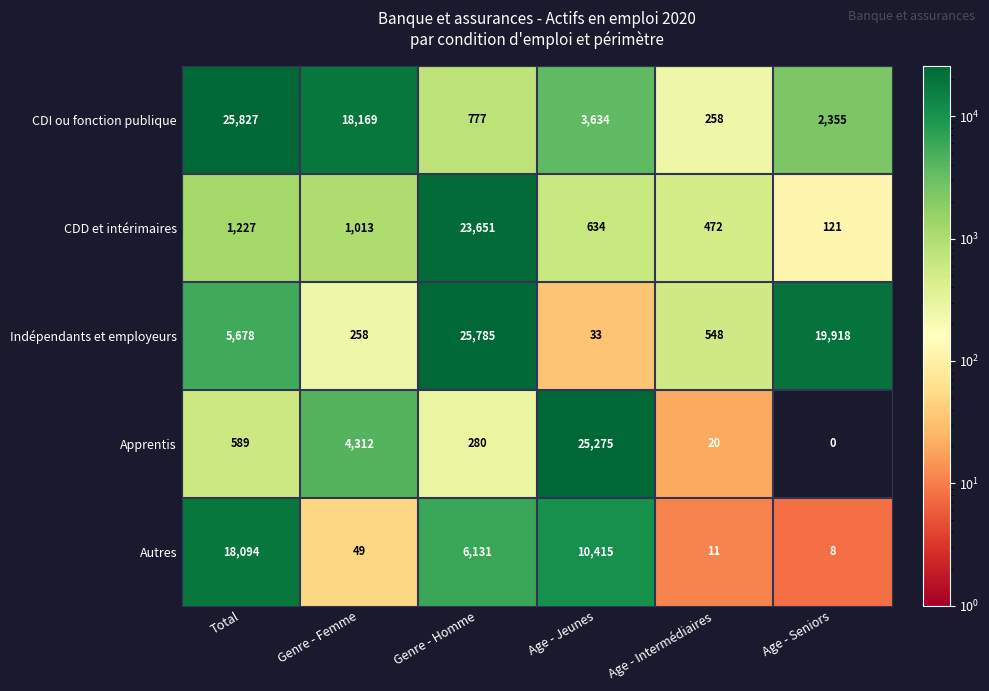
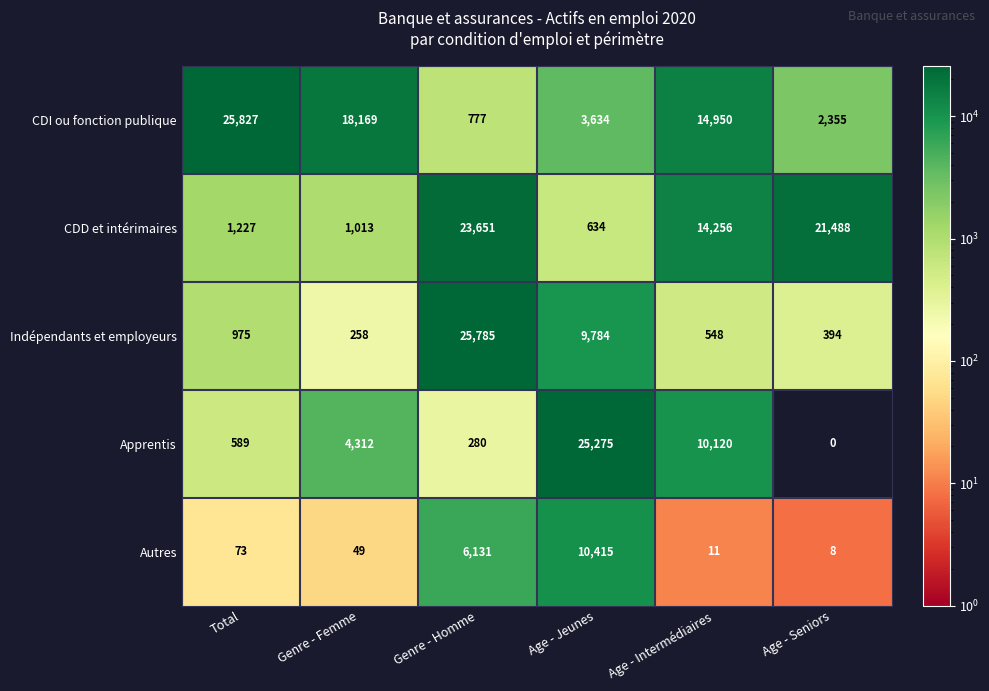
CDI ou fonction publique, Age - Intermédiaires: 258 -> 14,950
CDD et intérimaires, Age - Intermédiaires: 472 -> 14,256
CDD et intérimaires, Age - Seniors: 121 -> 21,488
Indépendants et employeurs, Total: 5,678 -> 975
Indépendants et employeurs, Age - Jeunes: 33 -> 9,784
Indépendants et employeurs, Age - Seniors: 19,918 -> 394
Apprentis, Age - Intermédiaires: 20 -> 10,120
Autres, Total: 18,094 -> 73
